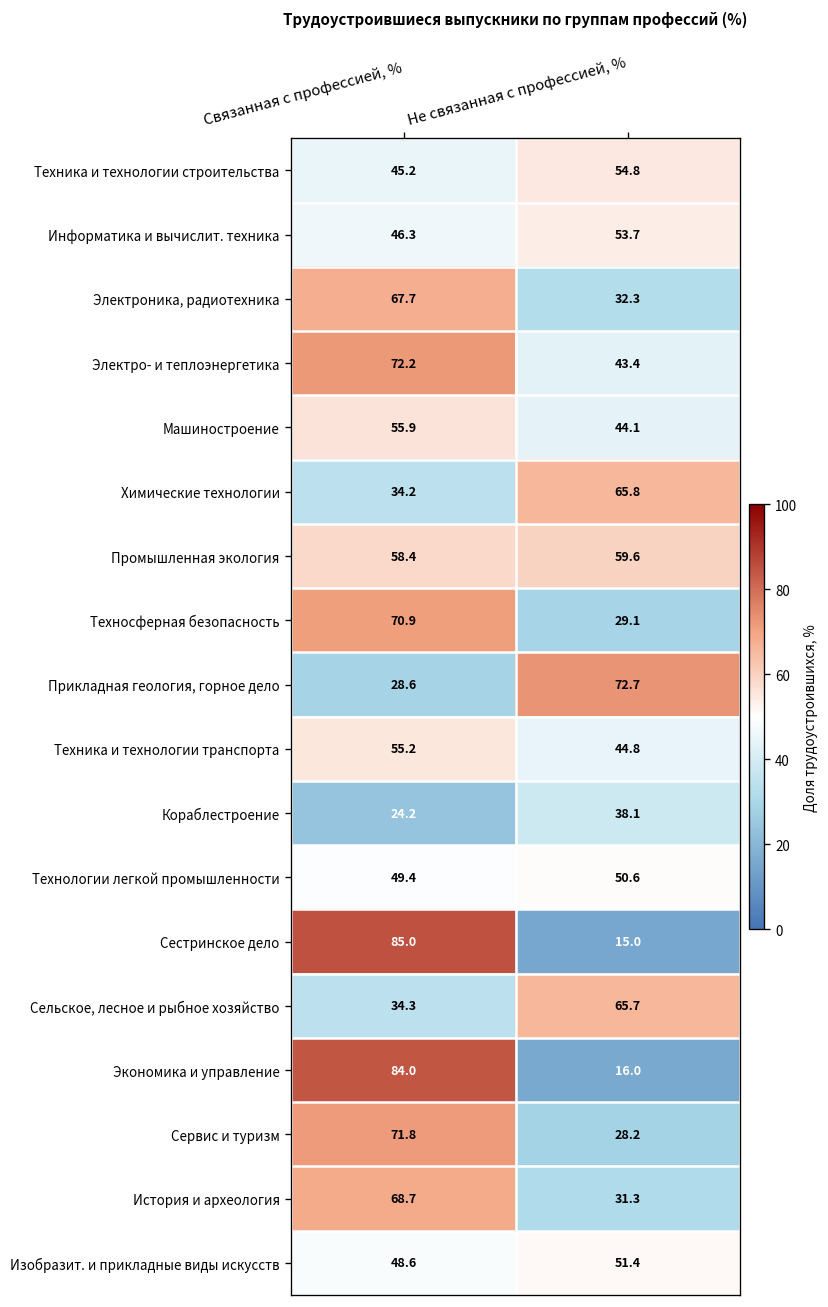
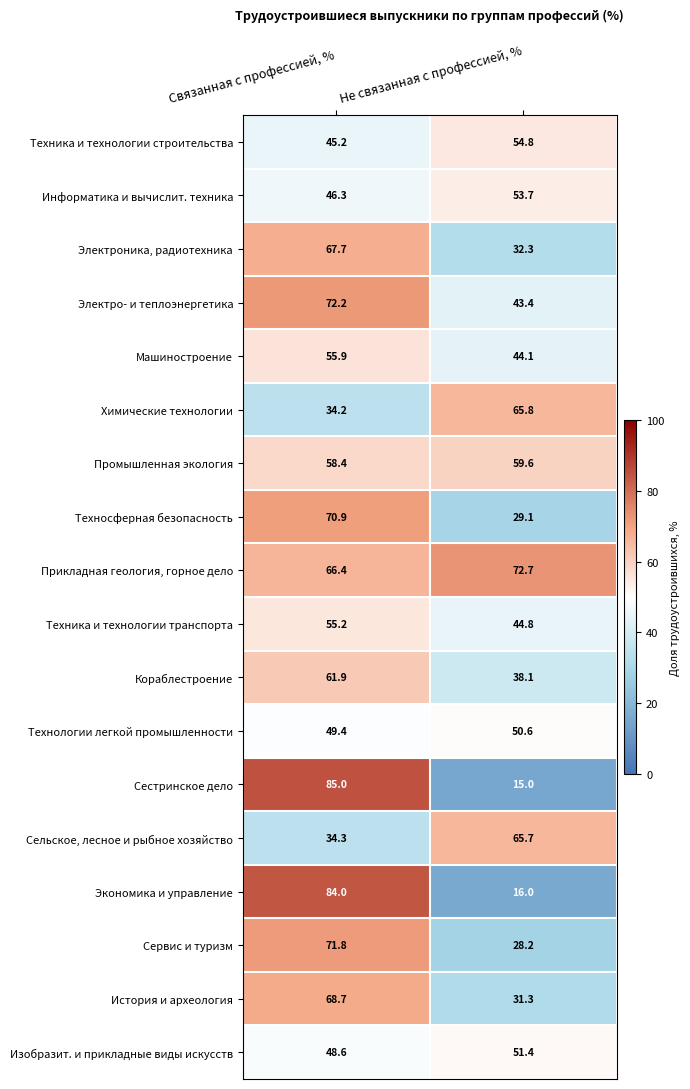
Прикладная геология, горное дело, Связанная с профессией, %: 28.6 -> 66.4
Кораблестроение, Связанная с профессией, %: 24.2 -> 61.9
